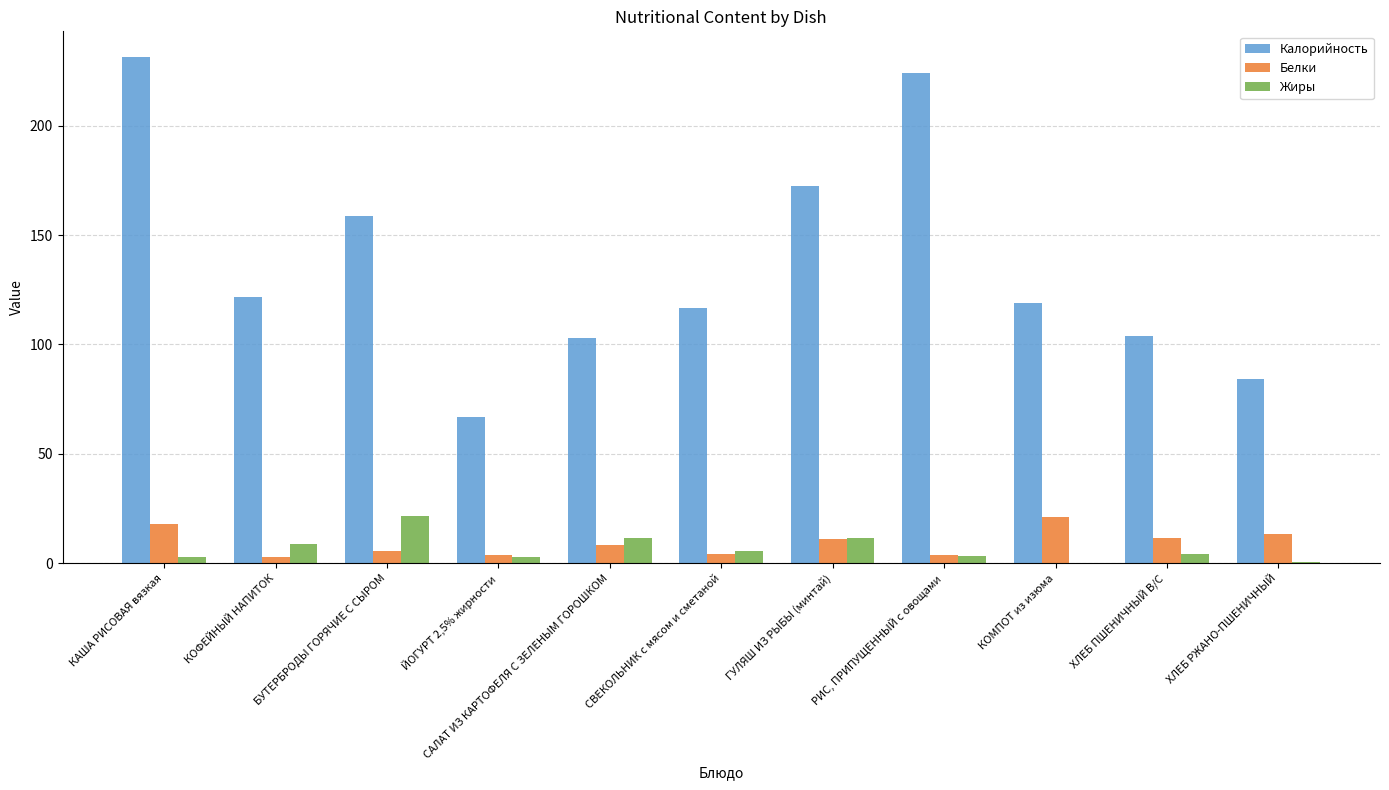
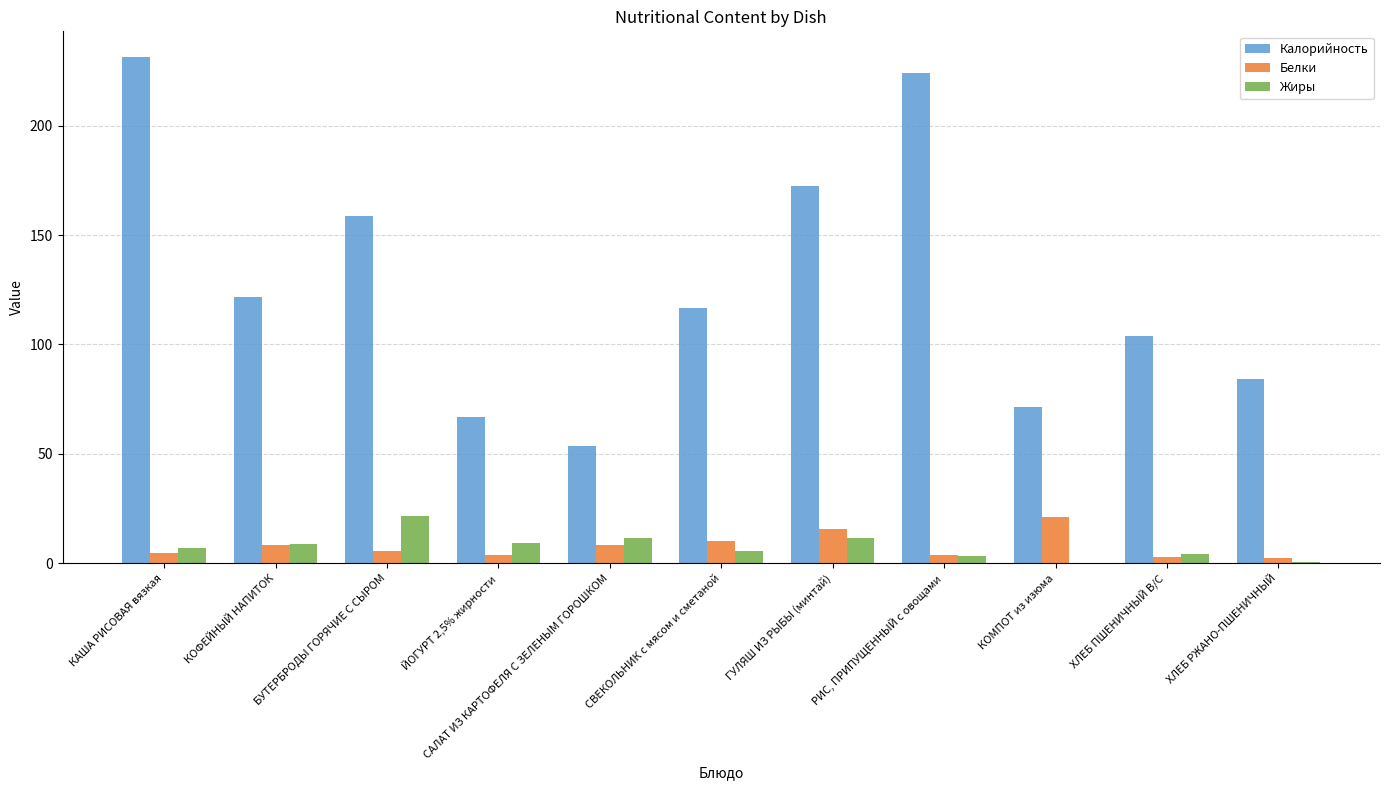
Белки, КАША РИСОВАЯ вязкая: 18 -> 5
Жиры, КАША РИСОВАЯ вязкая: 3 -> 7
Белки, КОФЕЙНЫЙ НАПИТОК: 3 -> 8
Жиры, ЙОГУРТ 2,5% жирности: 3 -> 9
Калорийность, САЛАТ ИЗ КАРТОФЕЛЯ С ЗЕЛЕНЫМ ГОРОШКОМ: 103 -> 53
Белки, СВЕКОЛЬНИК с мясом и сметаной: 4 -> 10
Белки, ГУЛЯШ ИЗ РЫБЫ (минтай): 11 -> 16
Калорийность, КОМПОТ из изюма: 119 -> 71
Белки, ХЛЕБ ПШЕНИЧНЫЙ В/С: 12 -> 3
Белки, ХЛЕБ РЖАНО-ПШЕНИЧНЫЙ: 13 -> 3
